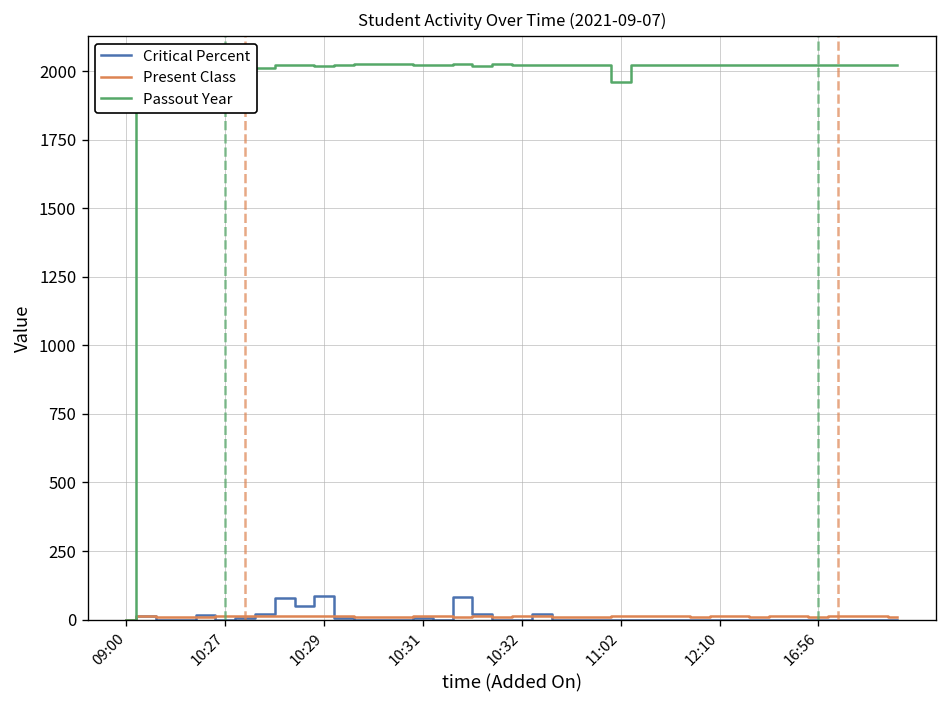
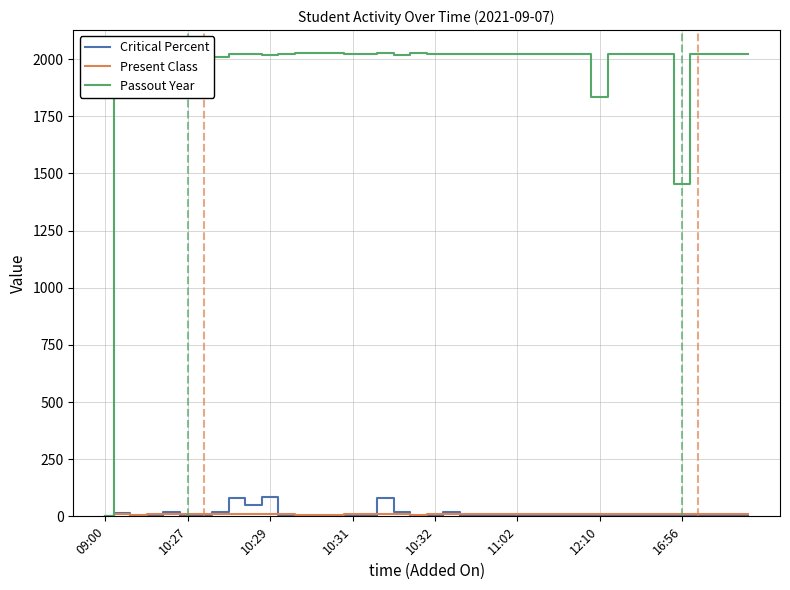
Passout Year, 11:02: 1960 -> 2020
Passout Year, 12:10: 2020 -> 1830
Passout Year, 16:56: 2020 -> 1460
